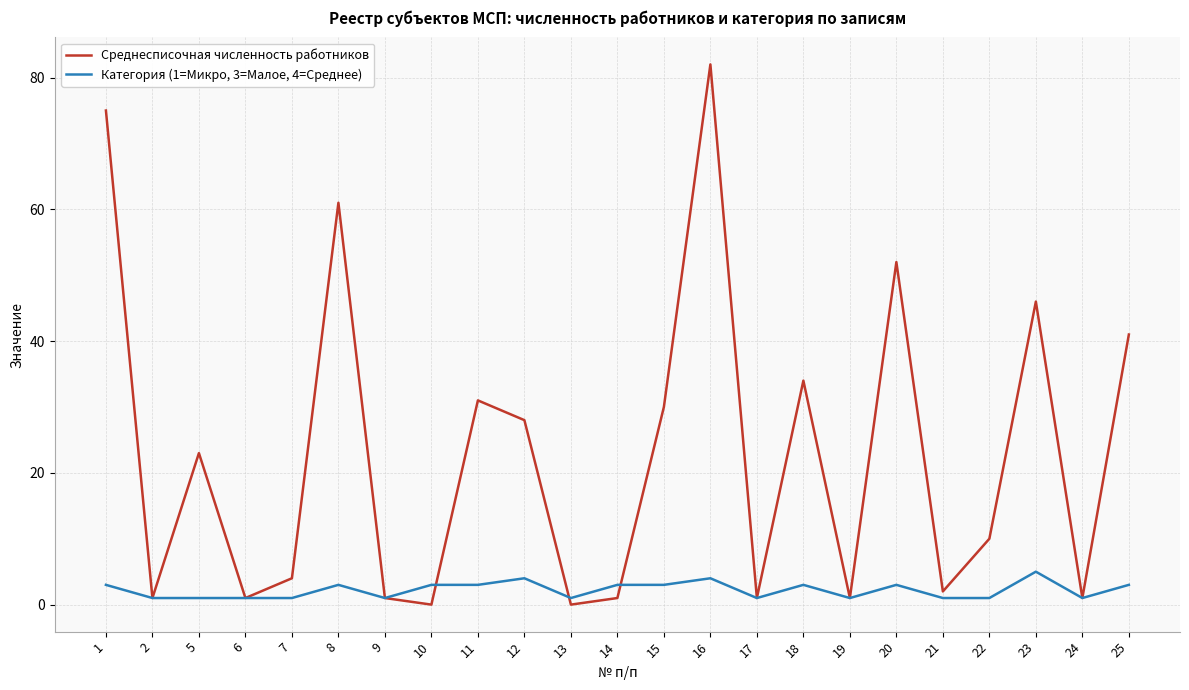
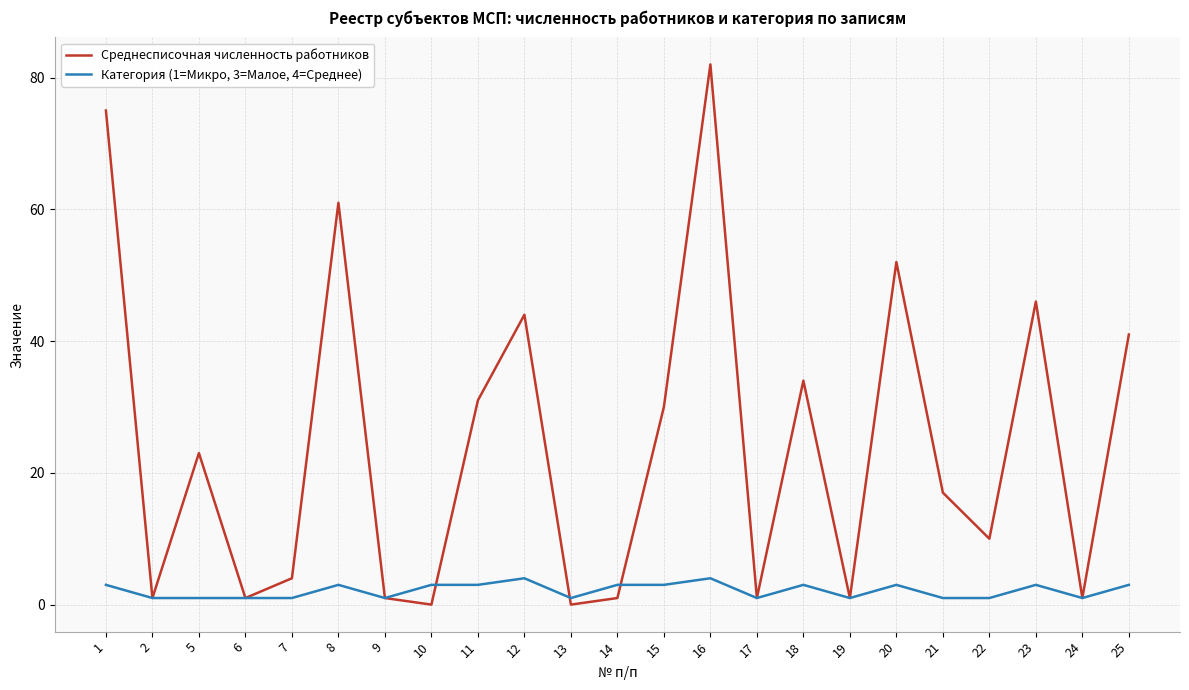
Среднесписочная численность работников, 12: 28 -> 44
Среднесписочная численность работников, 21: 2 -> 17
Категория (1=Микро, 3=Малое, 4=Среднее), 23: 5 -> 3
